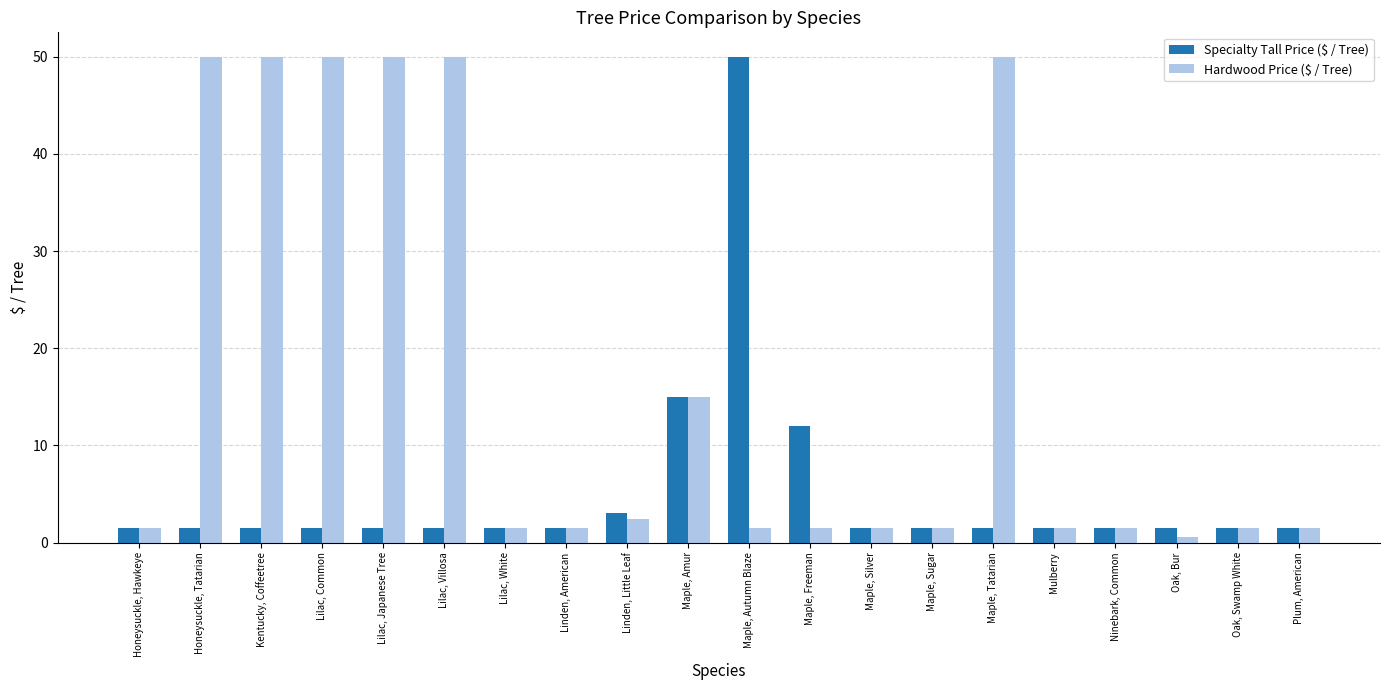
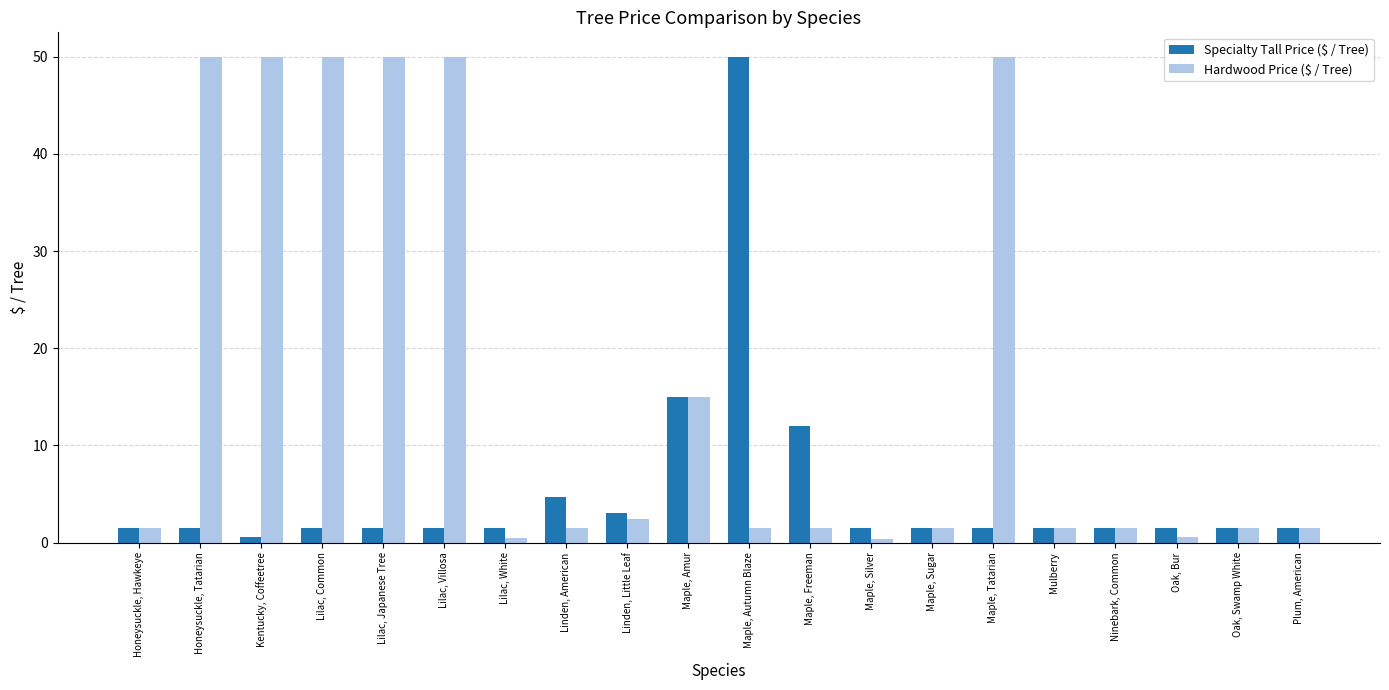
Specialty Tall Price ($ / Tree), Kentucky, Coffeetree: 2 -> 1
Hardwood Price ($ / Tree), Lilac, White: 2 -> 1
Specialty Tall Price ($ / Tree), Linden, American: 2 -> 5
Hardwood Price ($ / Tree), Maple, Silver: 2 -> 0
